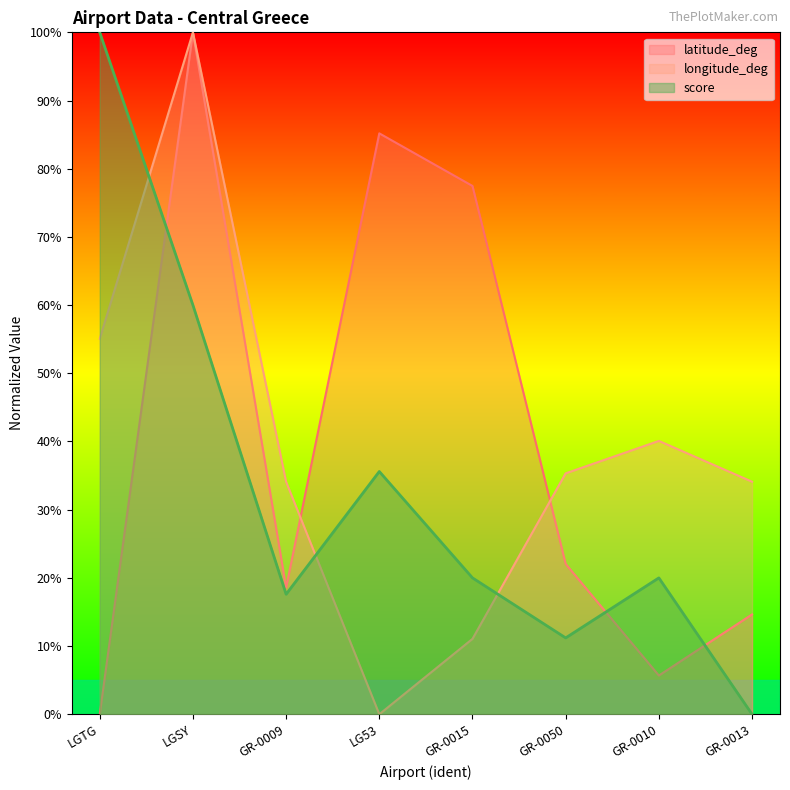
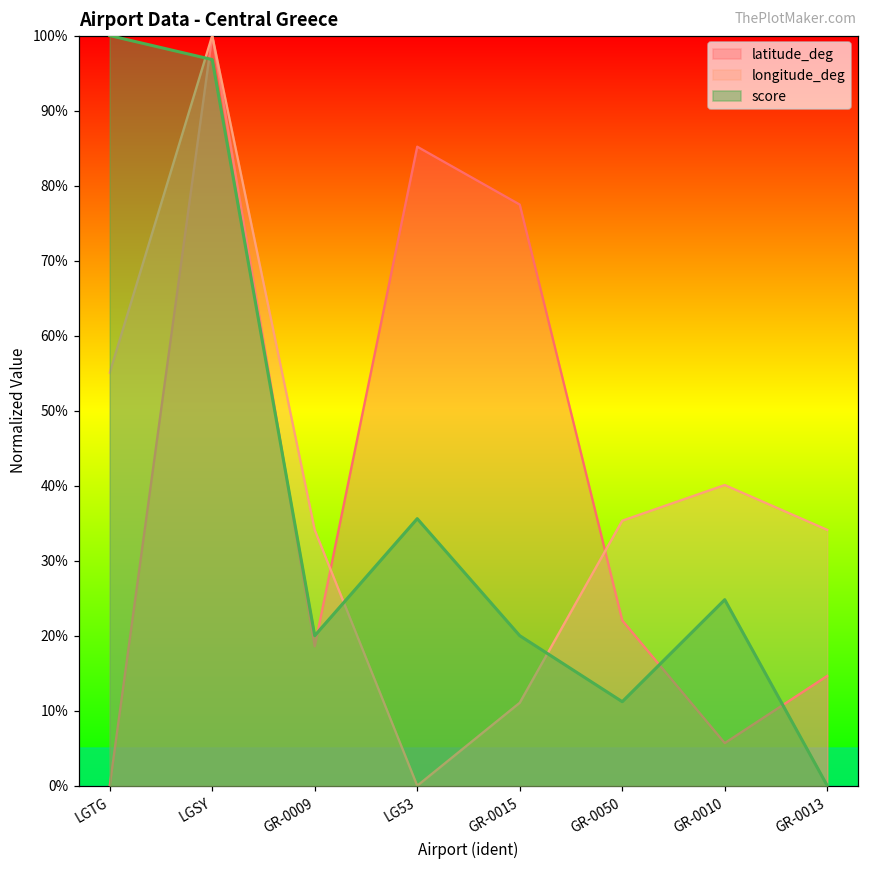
score, LGSY: 60% -> 97%
score, GR-0009: 18% -> 20%
score, GR-0010: 20% -> 25%
